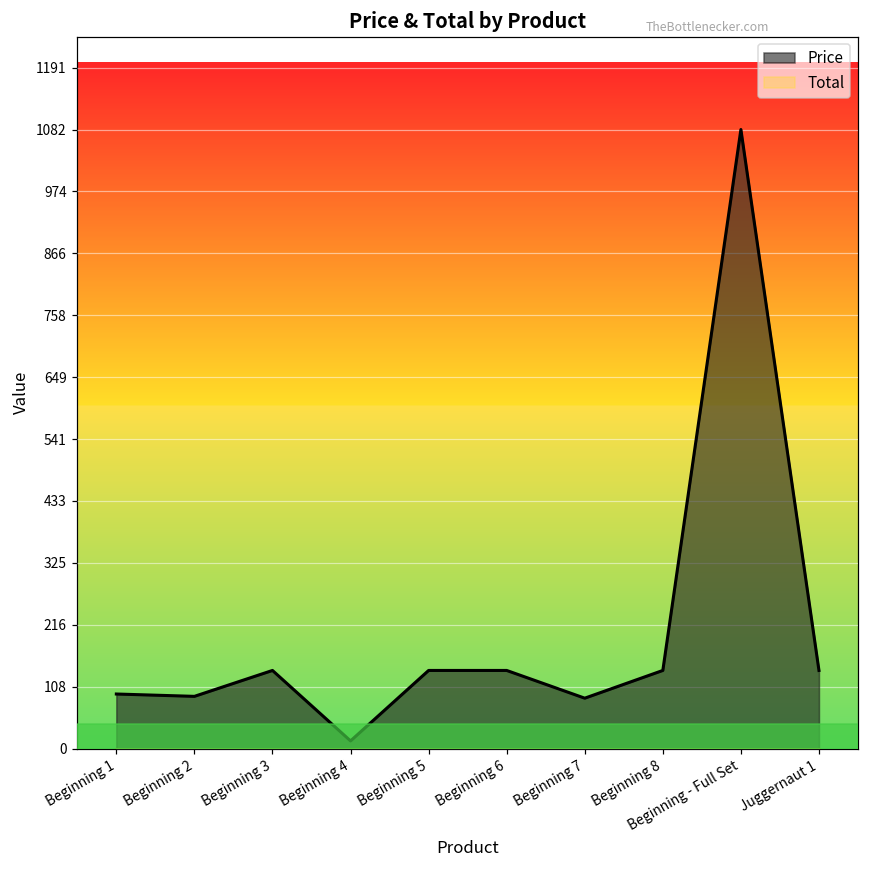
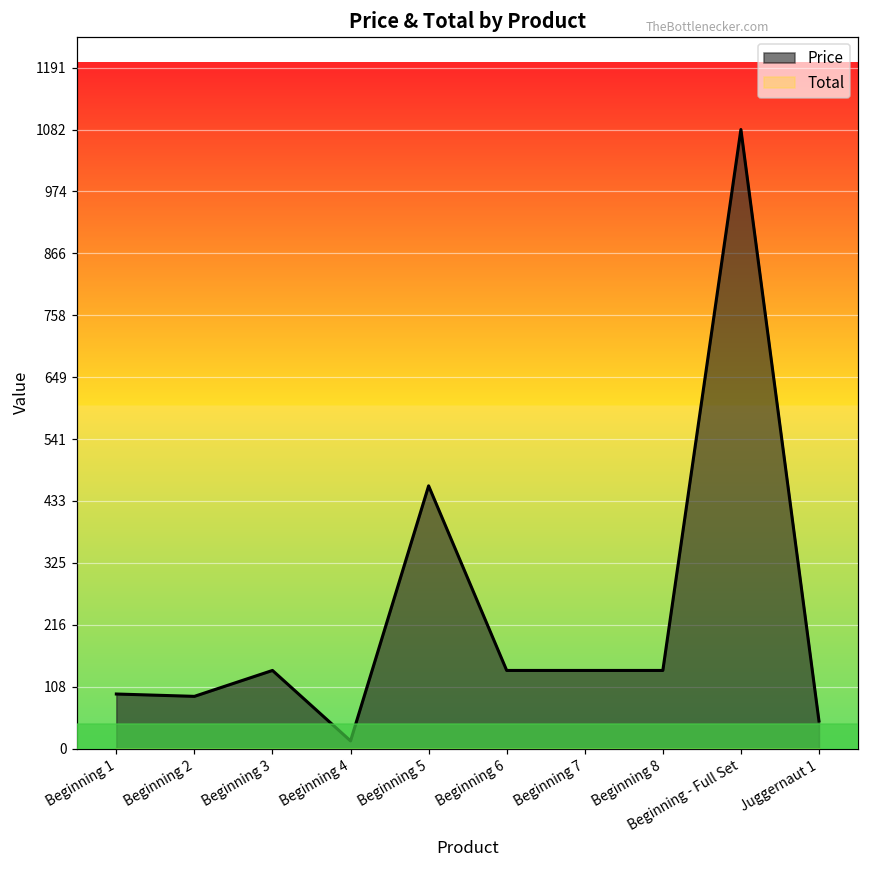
Price, Beginning 5: 140 -> 460
Price, Beginning 7: 90 -> 140
Price, Juggernaut 1: 140 -> 50
